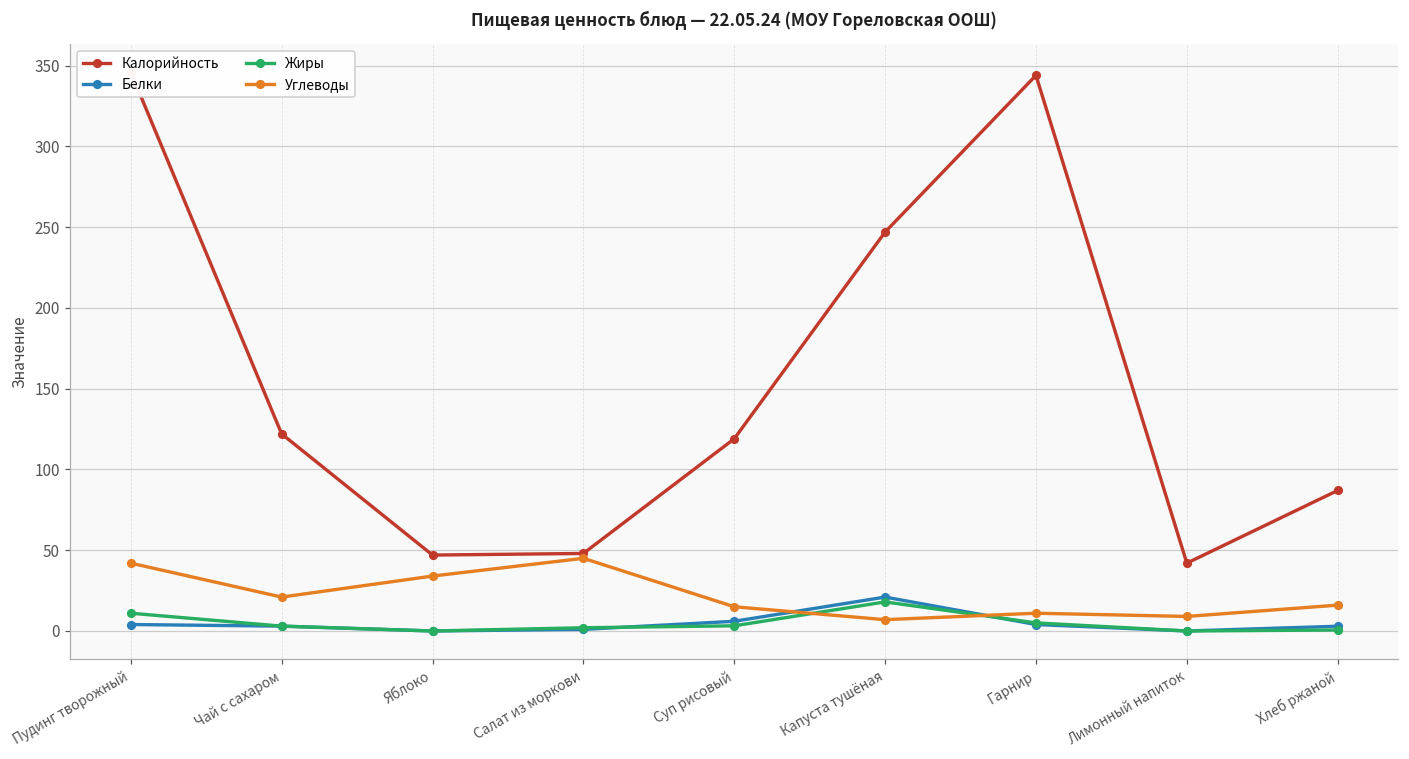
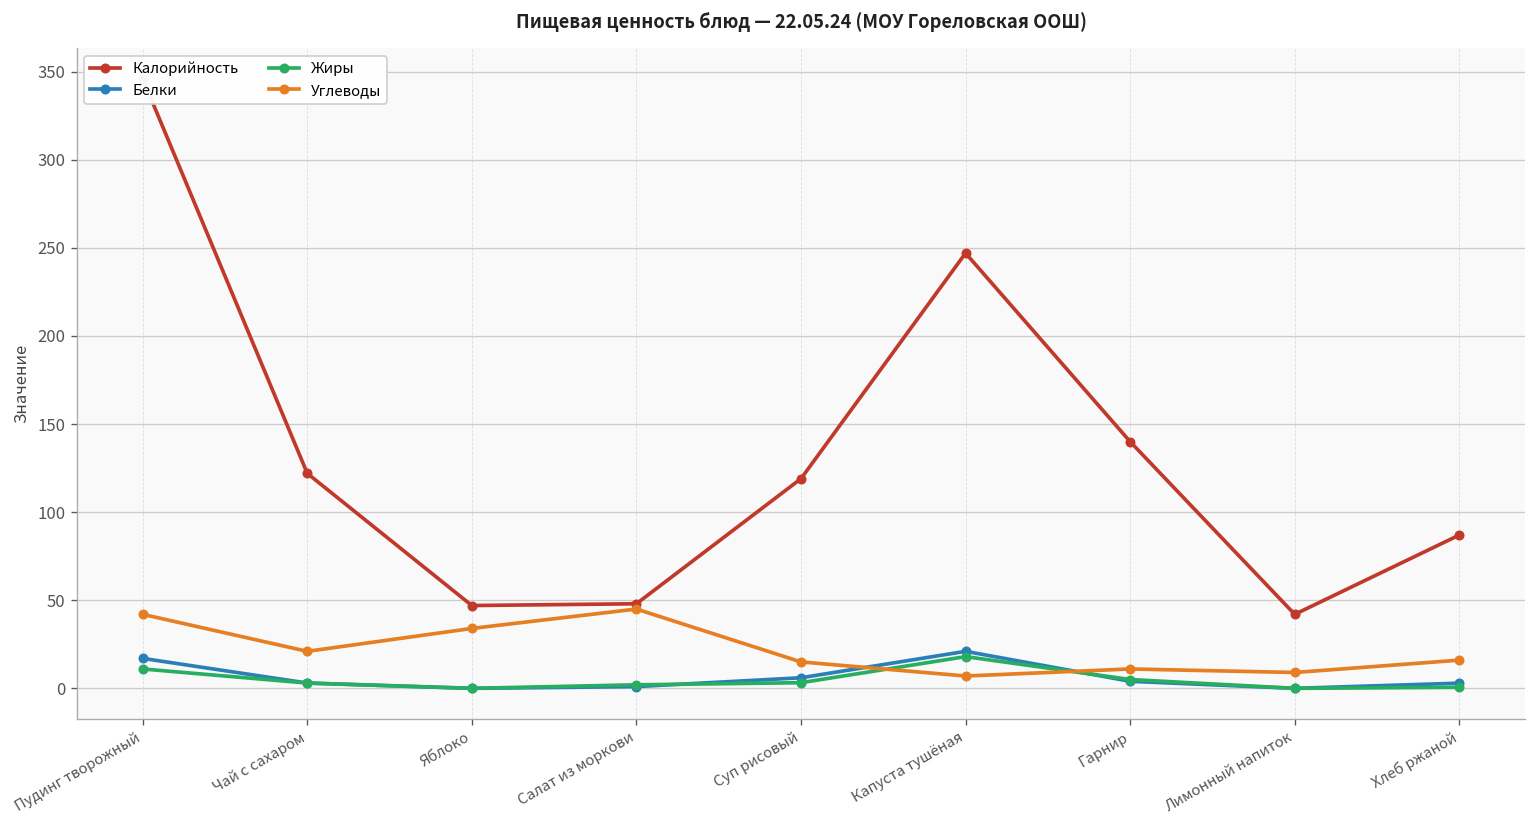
Белки, Пудинг творожный: 4 -> 17
Калорийность, Гарнир: 344 -> 140
